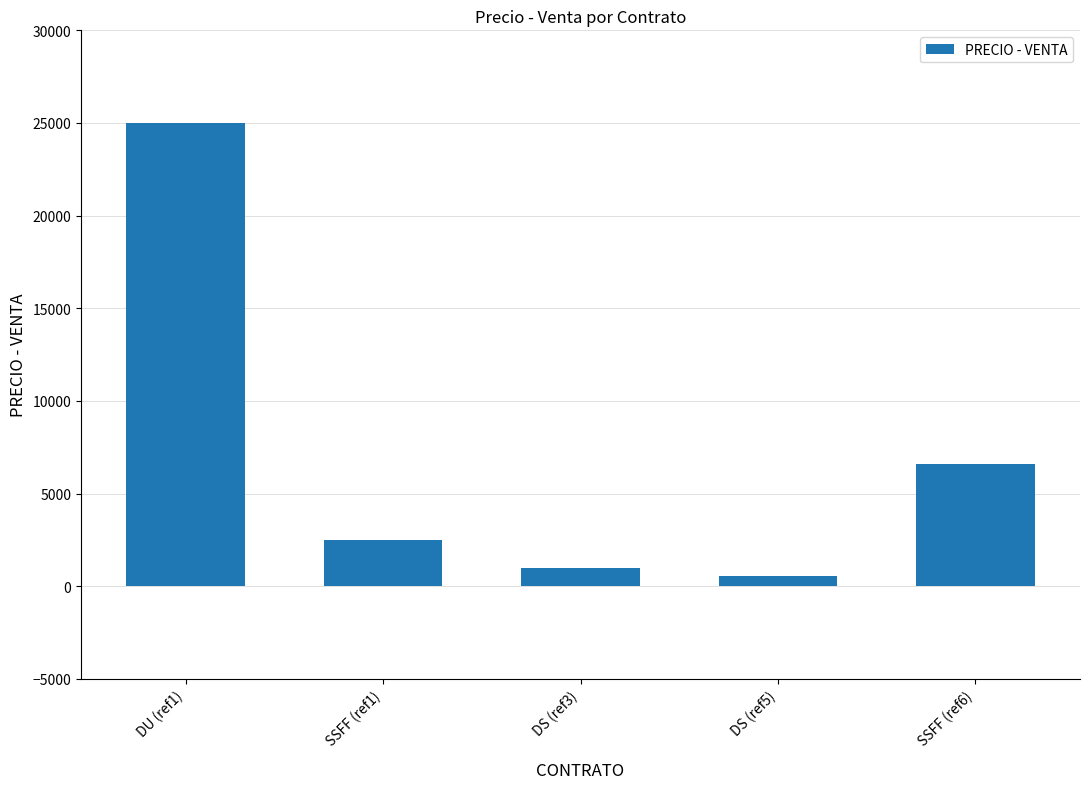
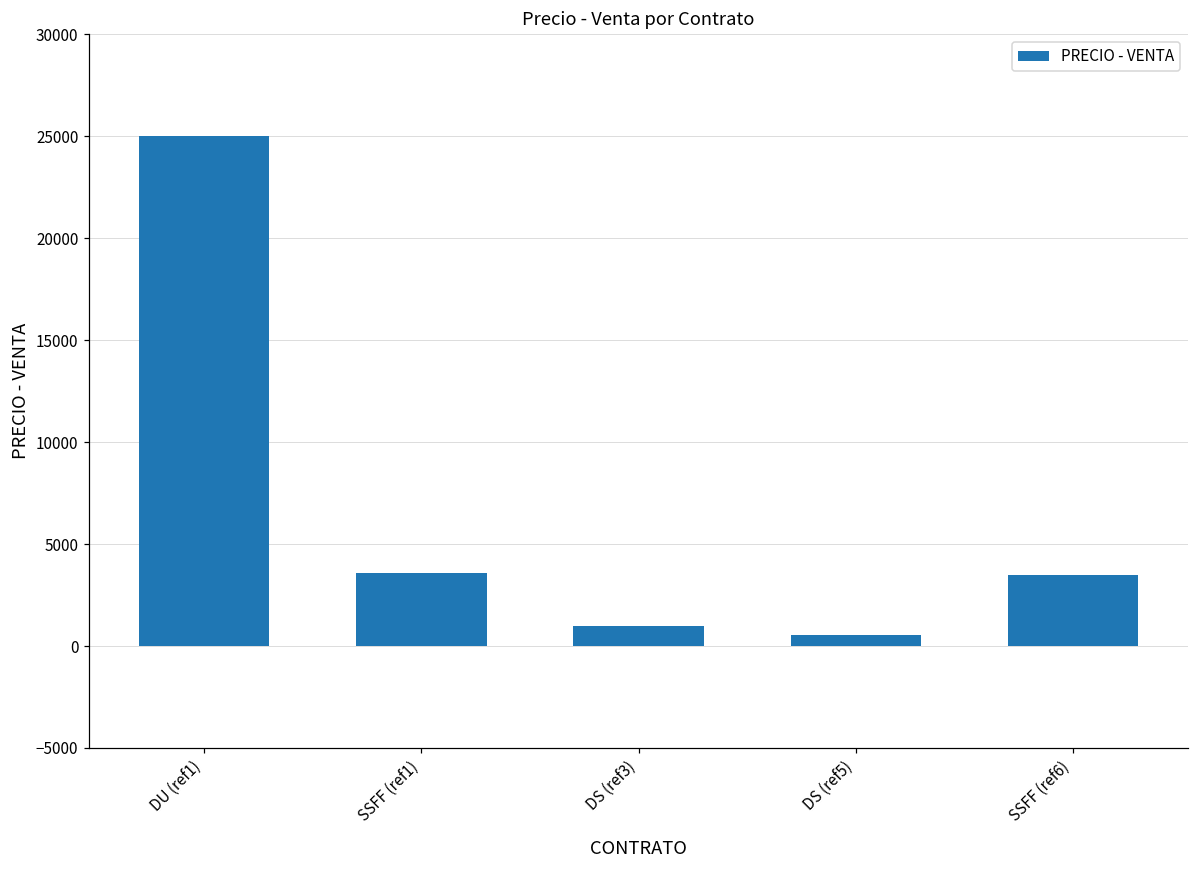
SSFF (ref1): 2500 -> 3600
SSFF (ref6): 6600 -> 3500
